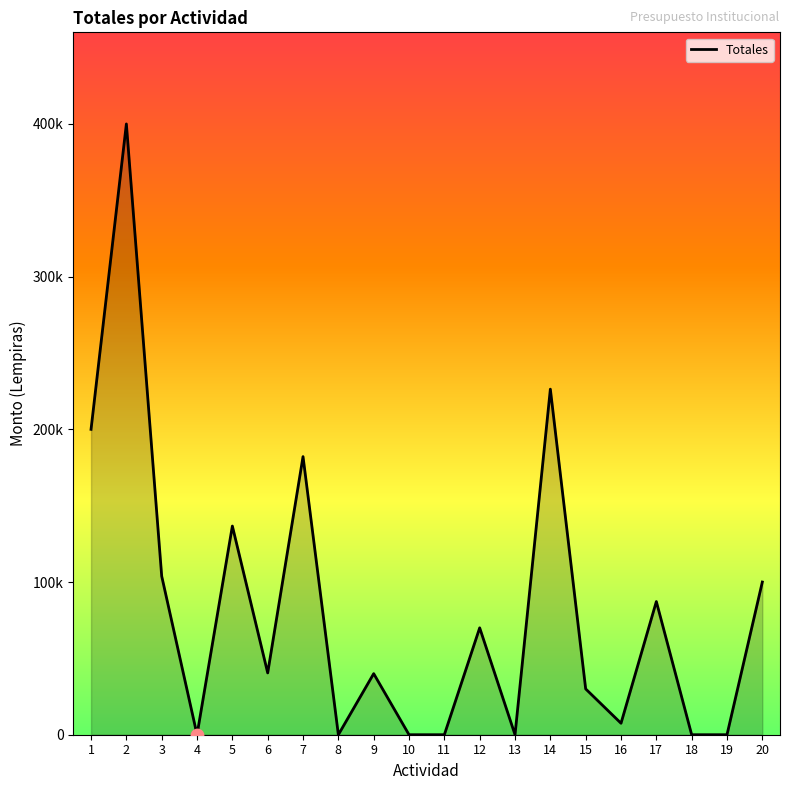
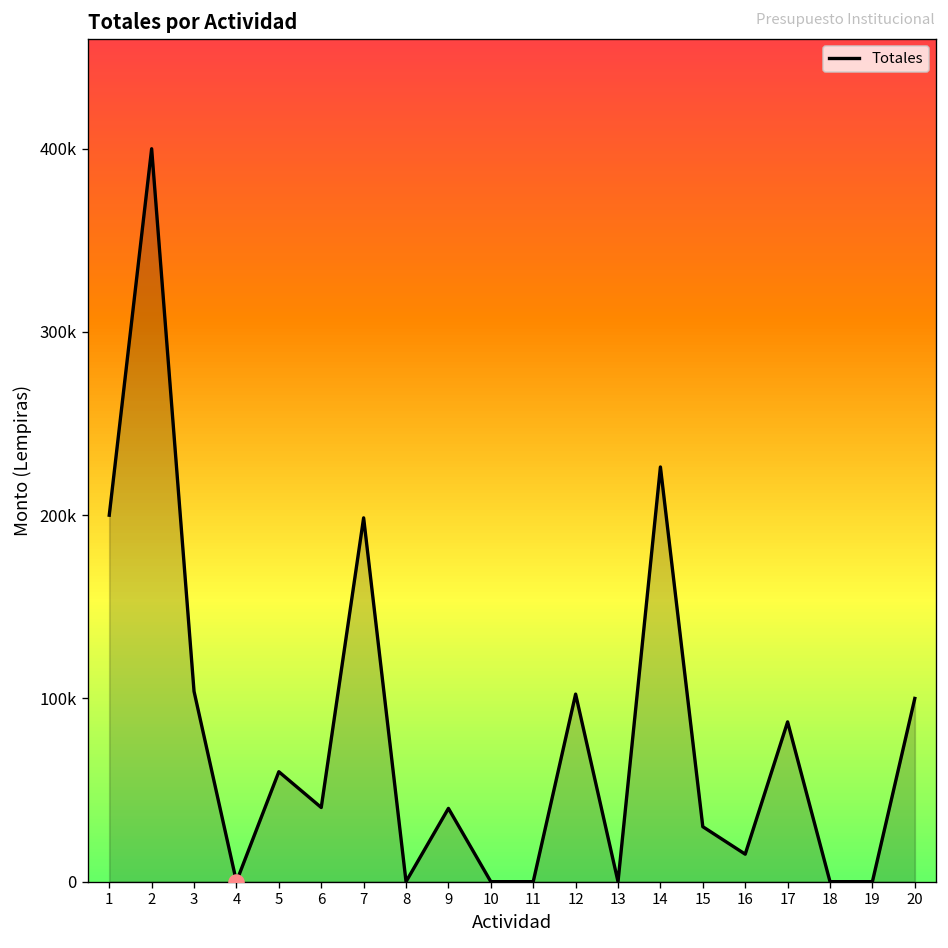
Totales, 5: 137000 -> 60000
Totales, 7: 182000 -> 199000
Totales, 12: 70000 -> 102000
Totales, 16: 8000 -> 15000
